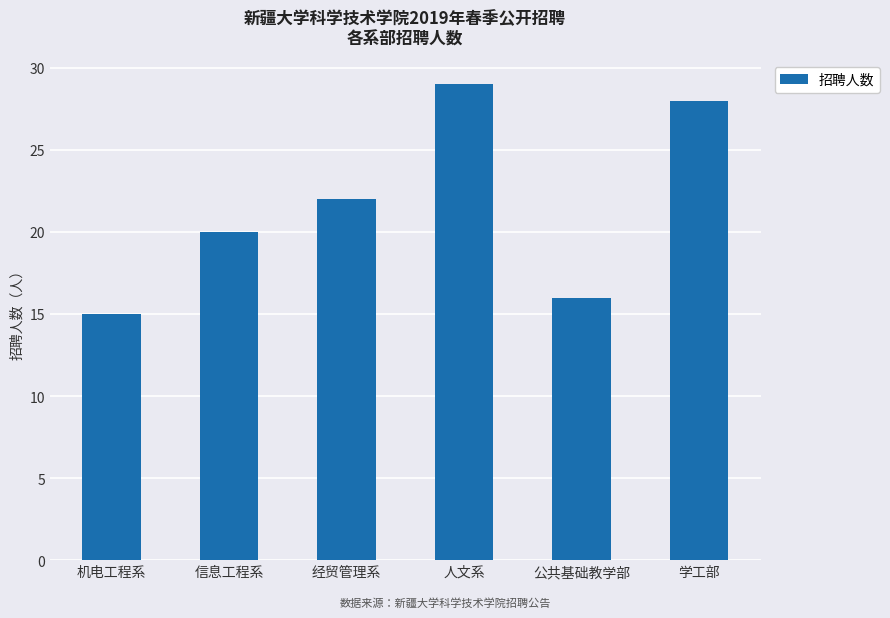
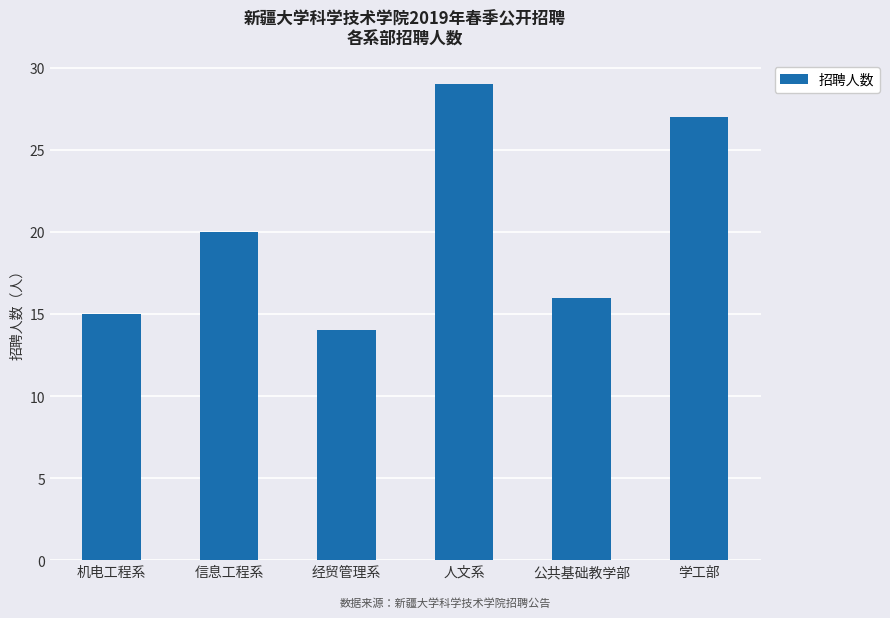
经贸管理系: 22 -> 14
学工部: 28 -> 27
